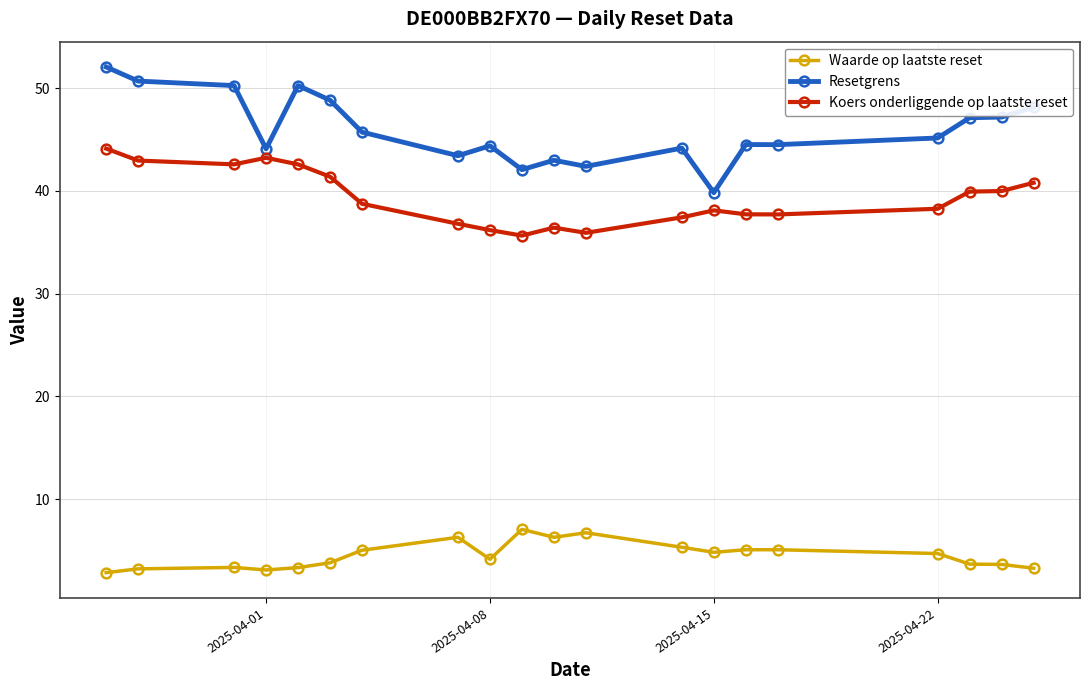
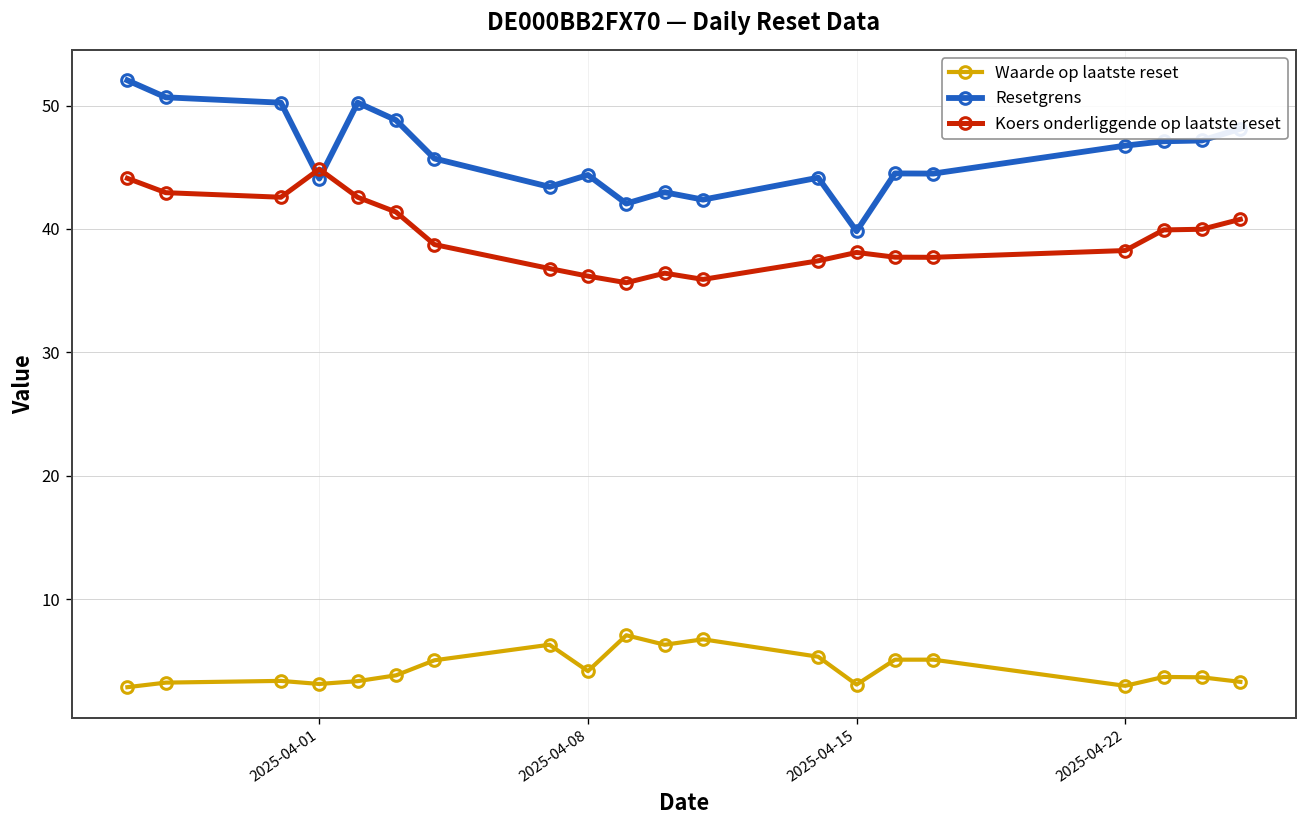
Koers onderliggende op laatste reset, 2025-04-01: 43.2 -> 44.9
Waarde op laatste reset, 2025-04-15: 4.8 -> 3.1
Waarde op laatste reset, 2025-04-22: 4.7 -> 3.0
Resetgrens, 2025-04-22: 45.1 -> 46.8
